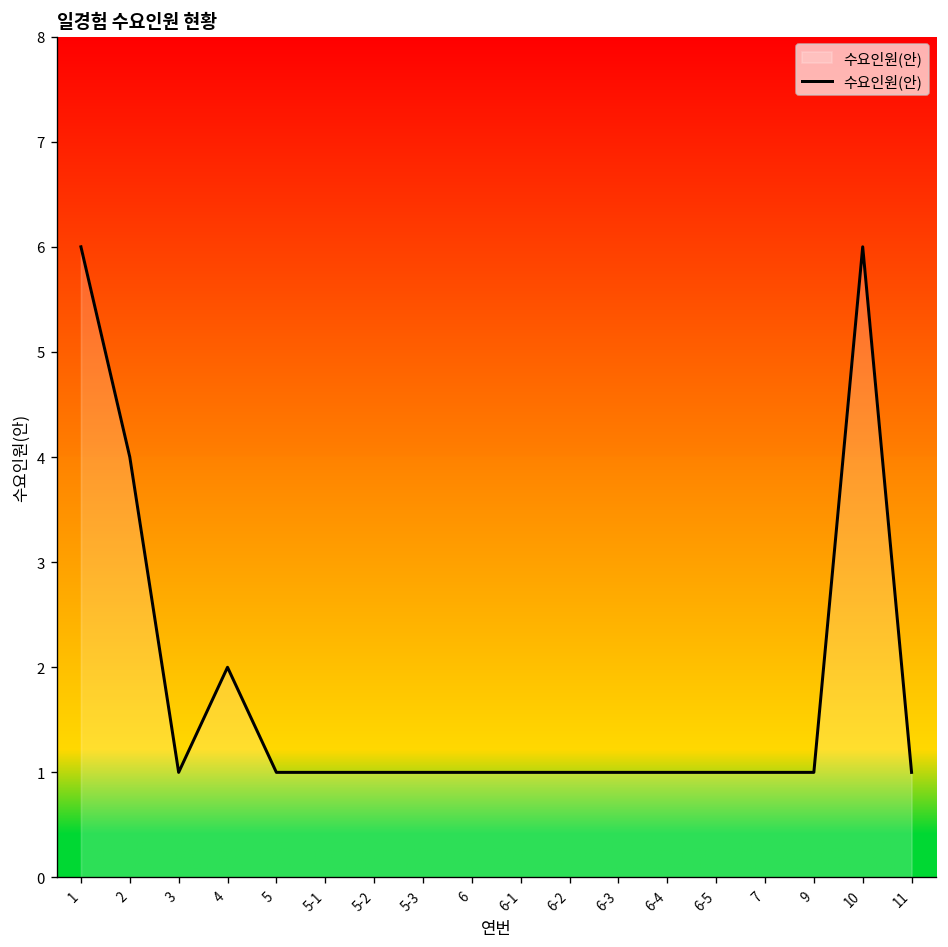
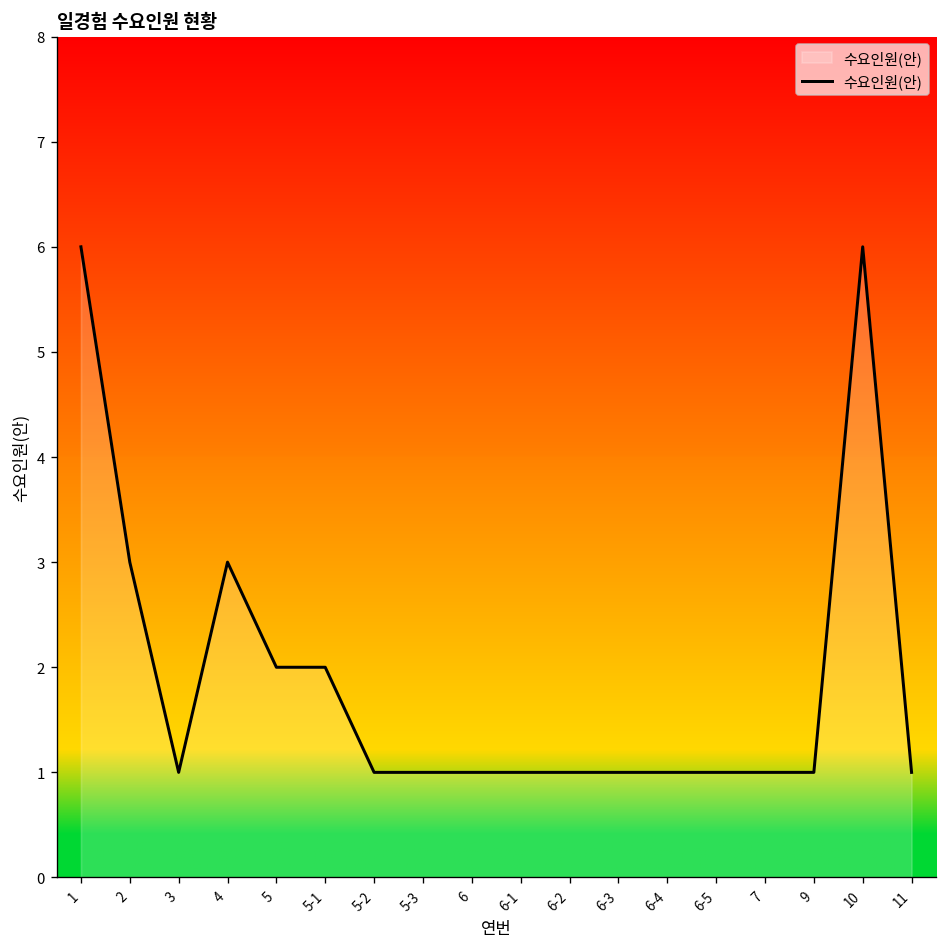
2: 4 -> 3
4: 2 -> 3
5: 1 -> 2
5-1: 1 -> 2
